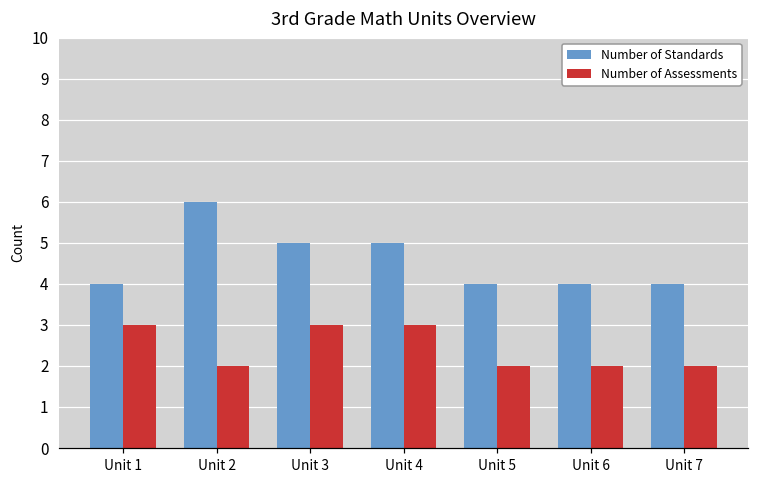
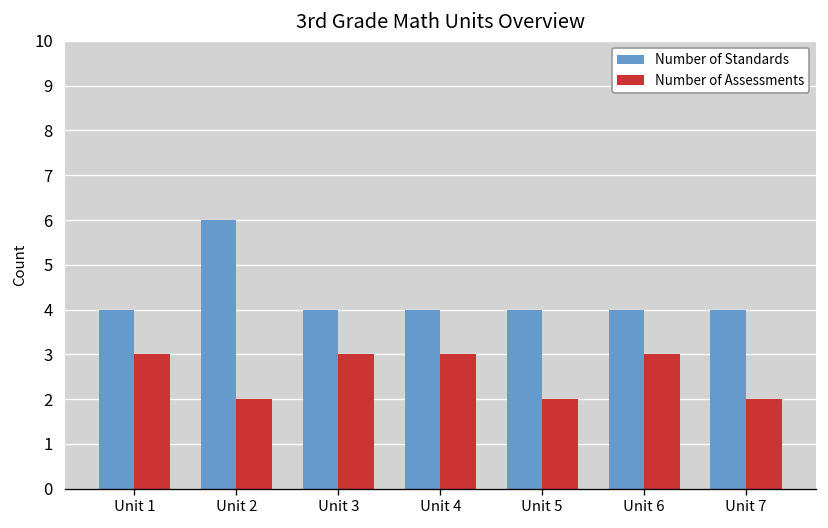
Number of Standards, Unit 3: 5 -> 4
Number of Standards, Unit 4: 5 -> 4
Number of Assessments, Unit 6: 2 -> 3
